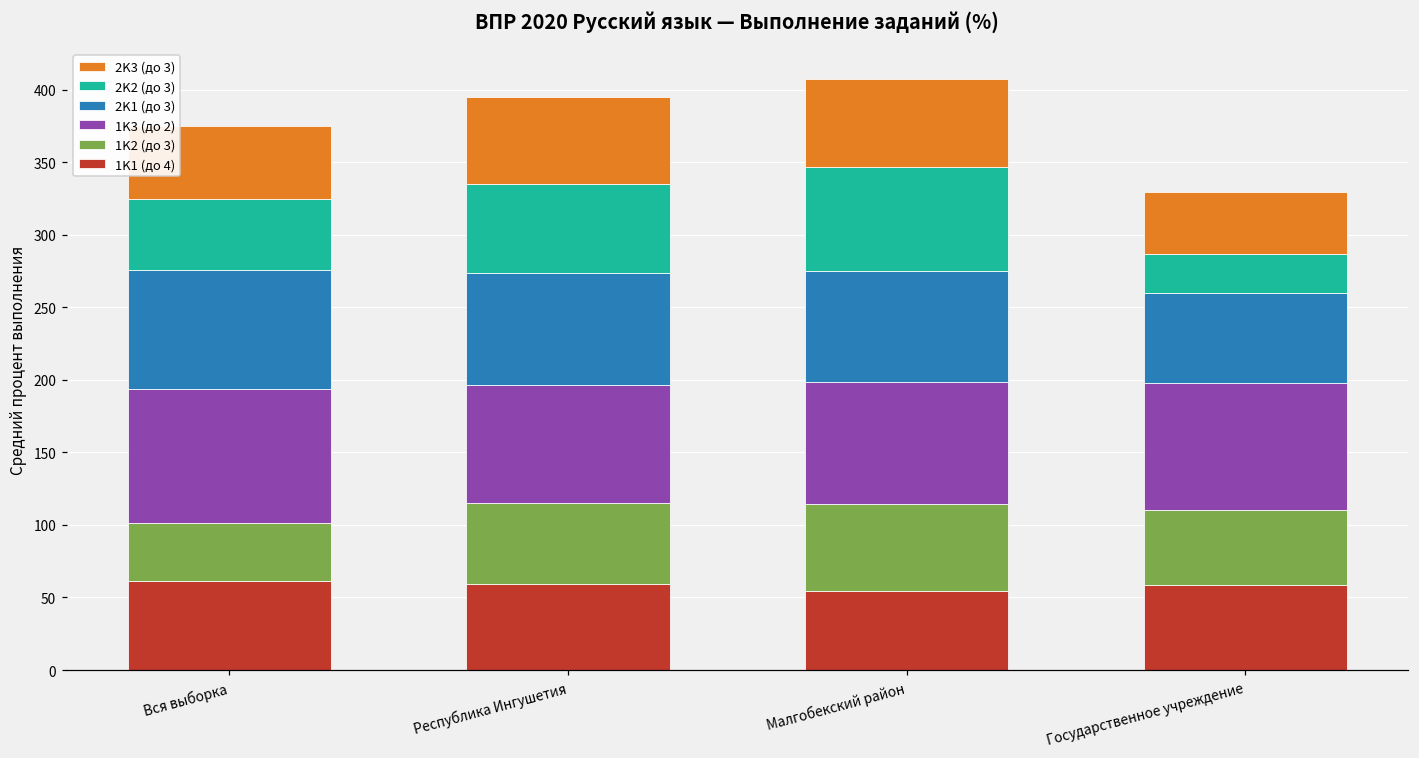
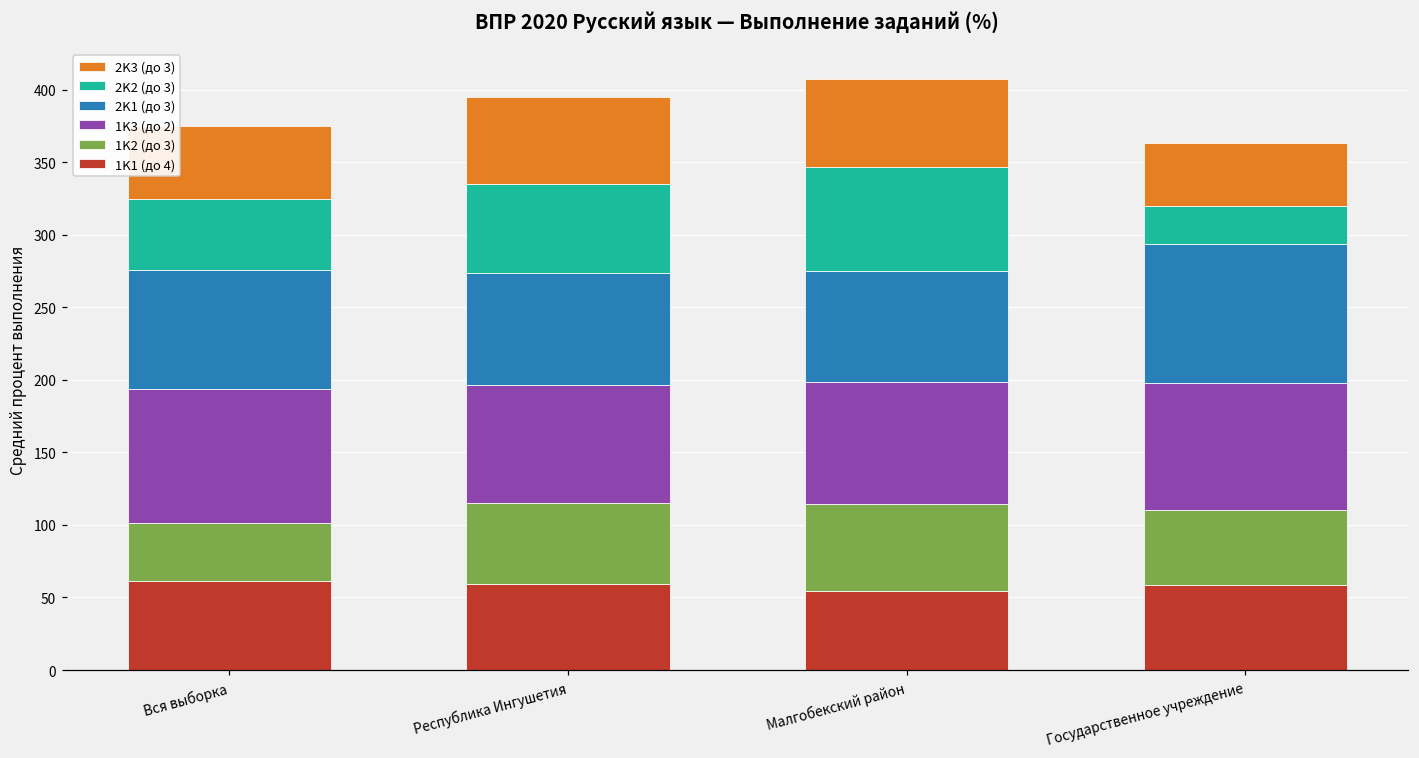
2K1 (до 3), Государственное учреждение: 62 -> 96
